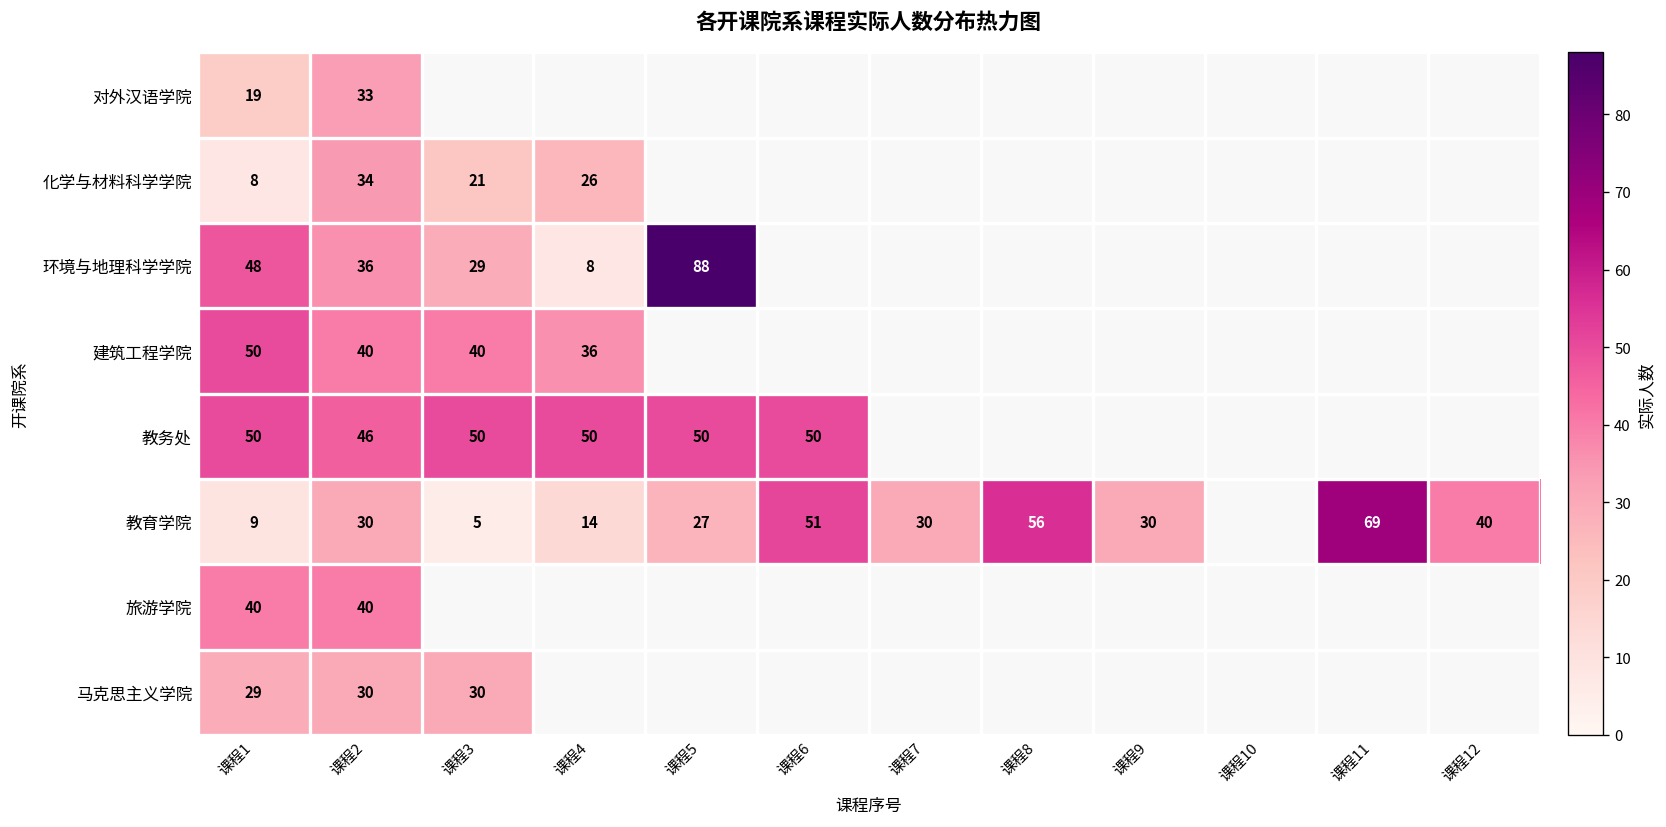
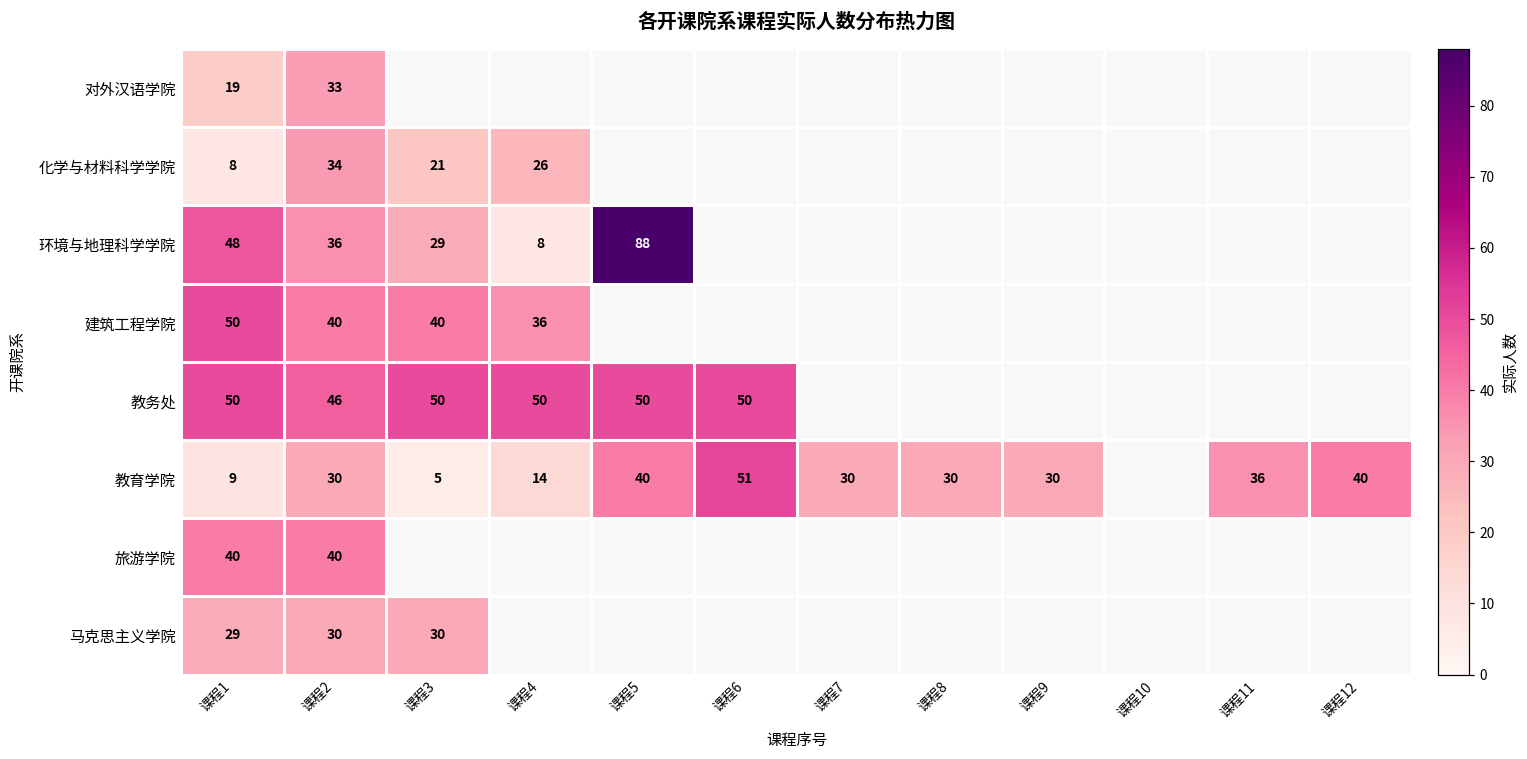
教育学院, 课程5: 27 -> 40
教育学院, 课程8: 56 -> 30
教育学院, 课程11: 69 -> 36
